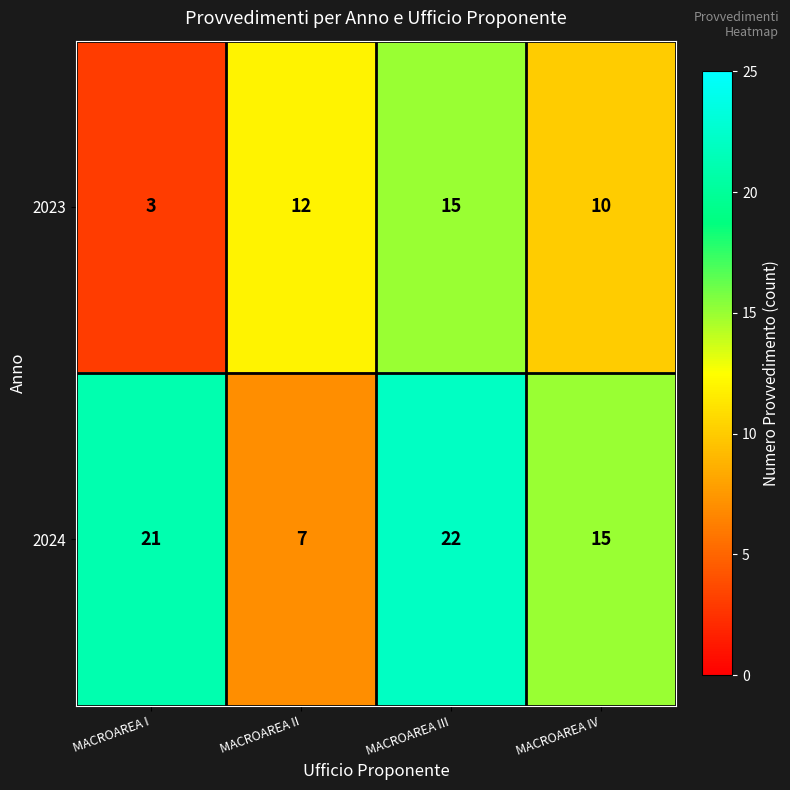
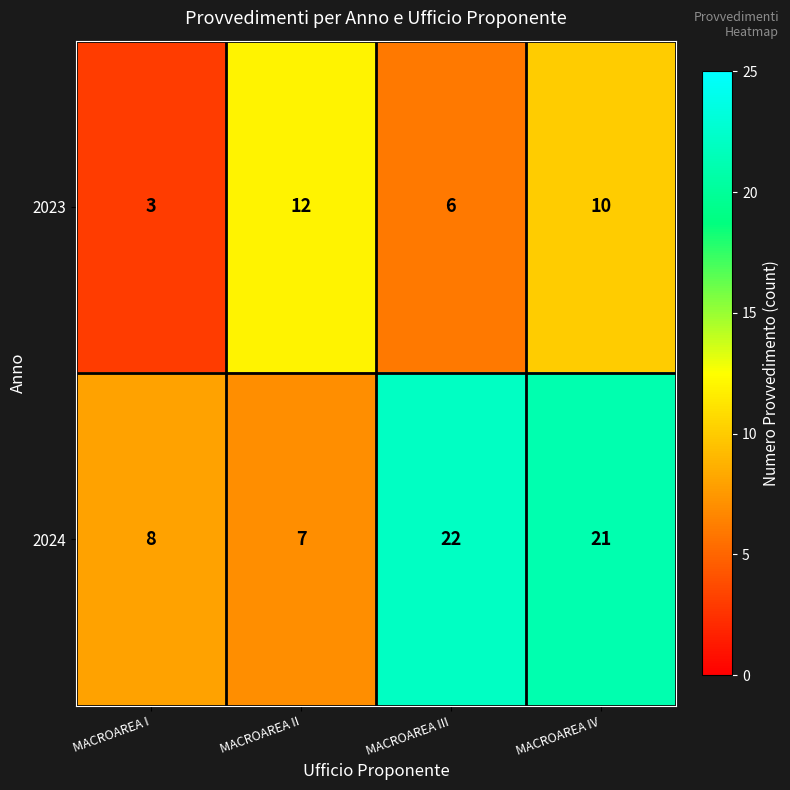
2023, MACROAREA III: 15 -> 6
2024, MACROAREA I: 21 -> 8
2024, MACROAREA IV: 15 -> 21
